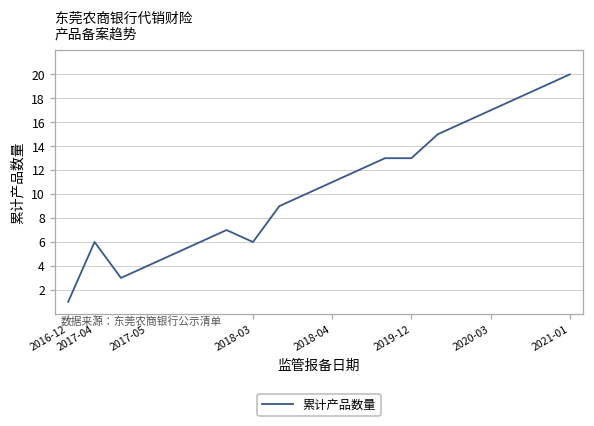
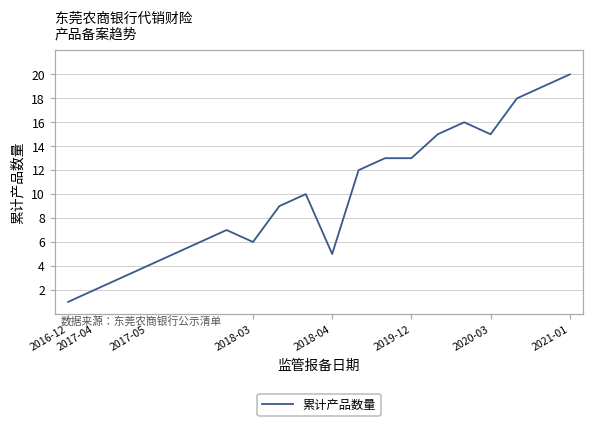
2017-04: 6 -> 2
2018-04: 11 -> 5
2020-03: 17 -> 15
